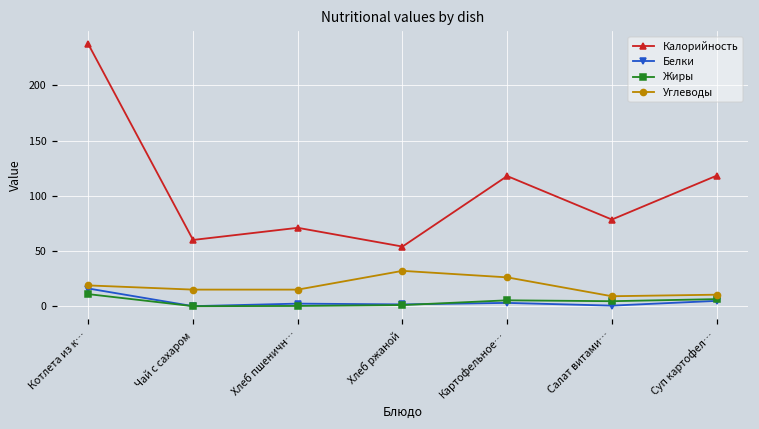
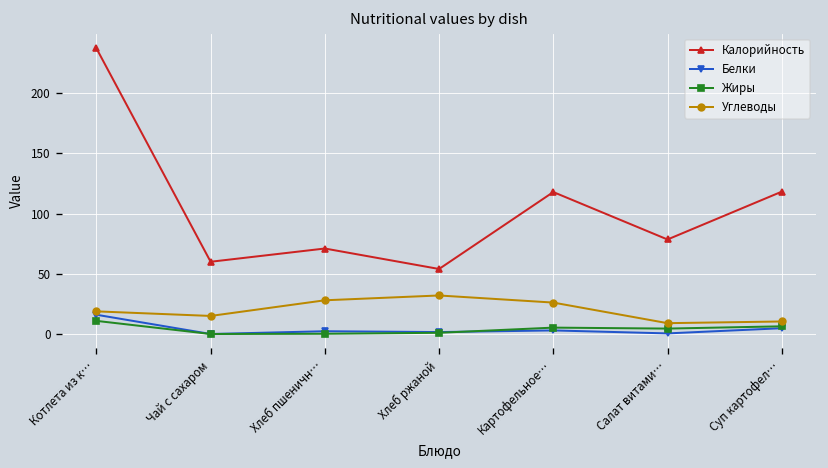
Углеводы, Хлеб пшеничн…: 15 -> 28
